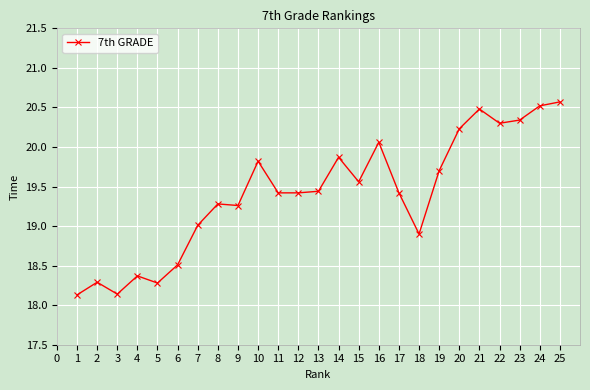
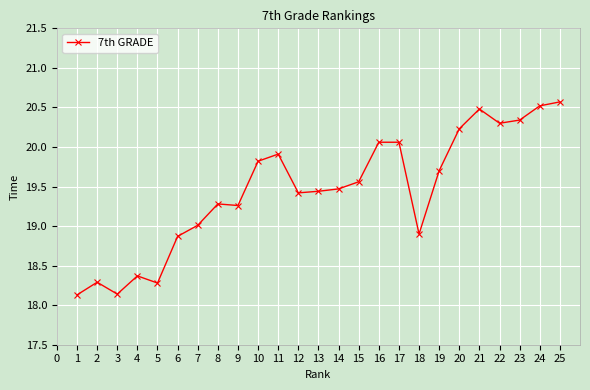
6: 18.5 -> 18.9
11: 19.4 -> 19.9
14: 19.9 -> 19.5
17: 19.4 -> 20.1
